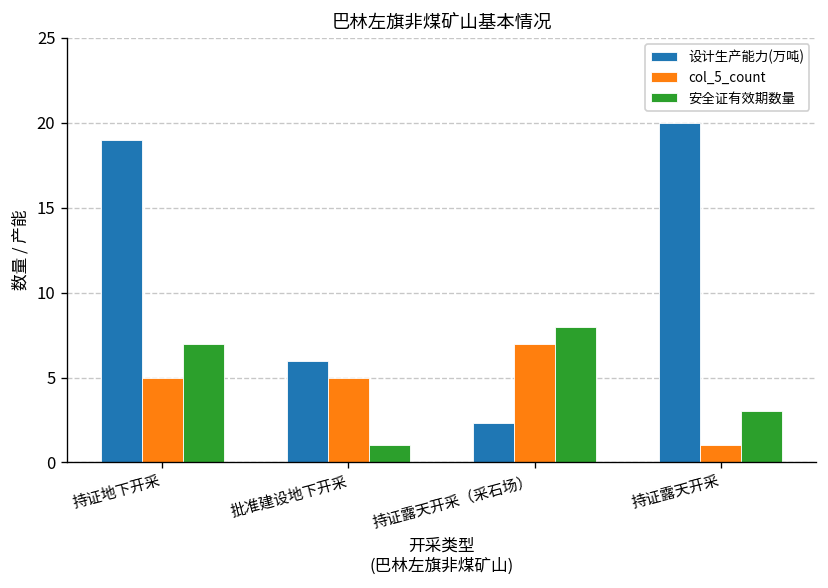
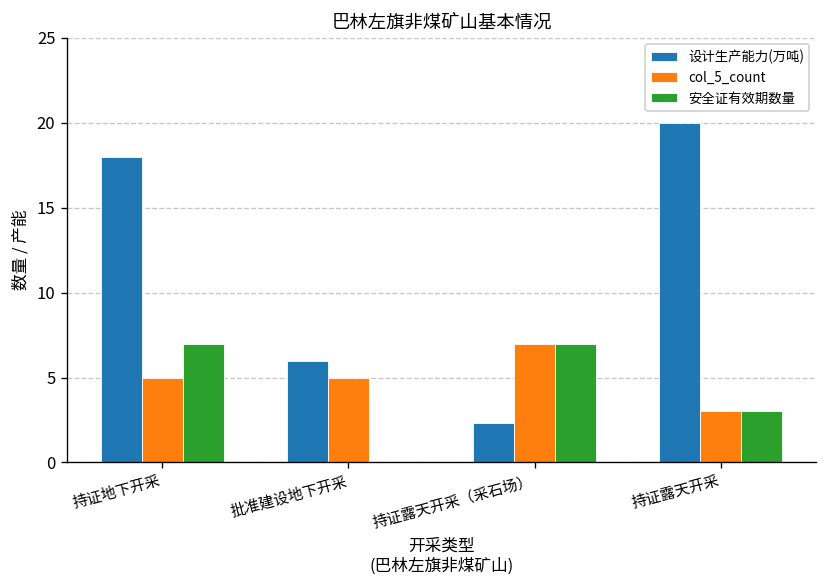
设计生产能力(万吨), 持证地下开采: 19 -> 18
安全证有效期数量, 批准建设地下开采: 1 -> 0
安全证有效期数量, 持证露天开采（采石场）: 8 -> 7
col_5_count, 持证露天开采: 1 -> 3
